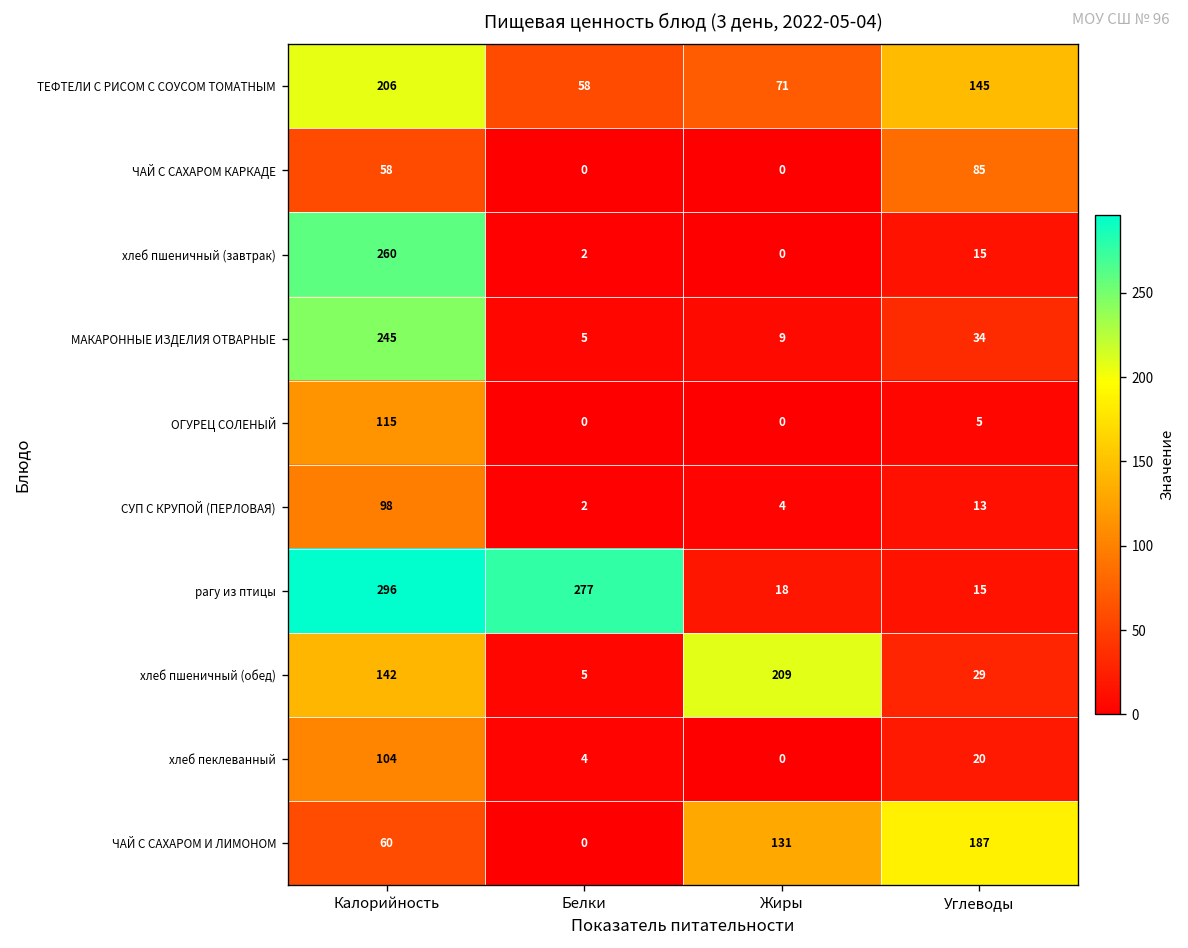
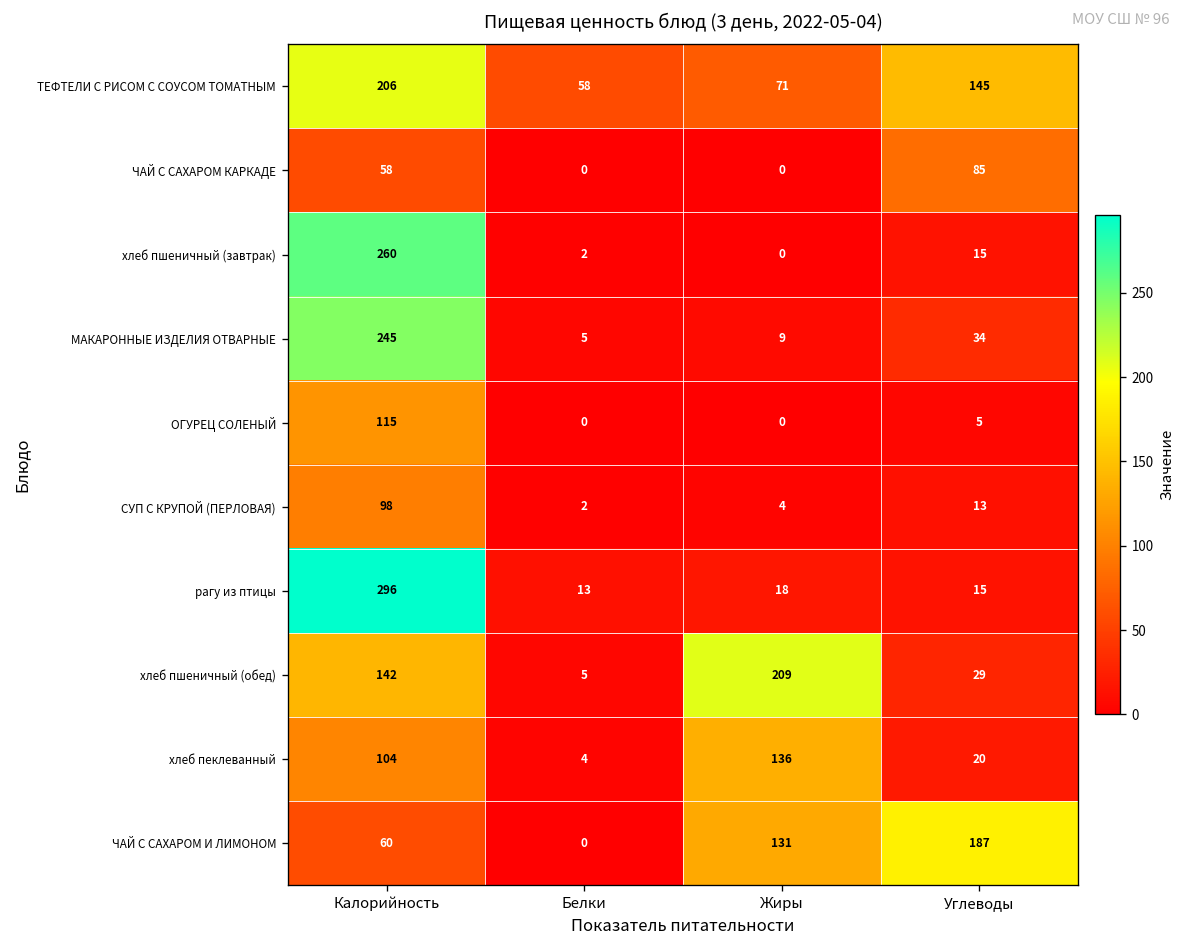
рагу из птицы, Белки: 277 -> 13
хлеб пеклеванный, Жиры: 0 -> 136
